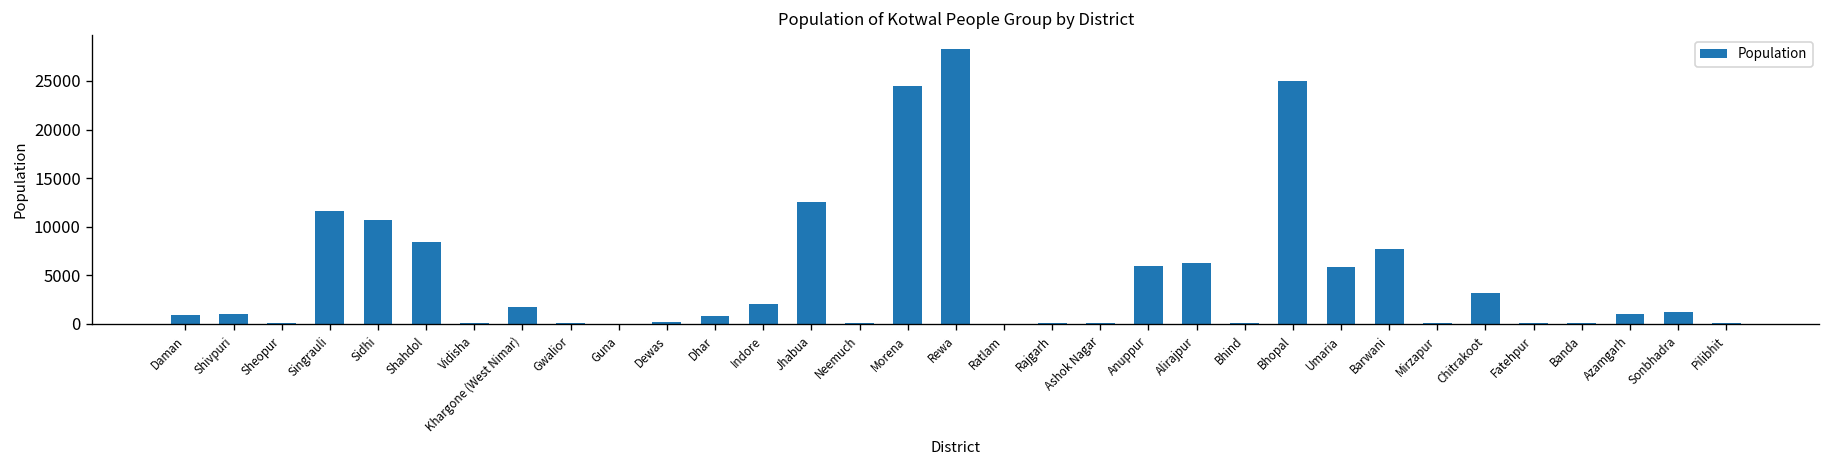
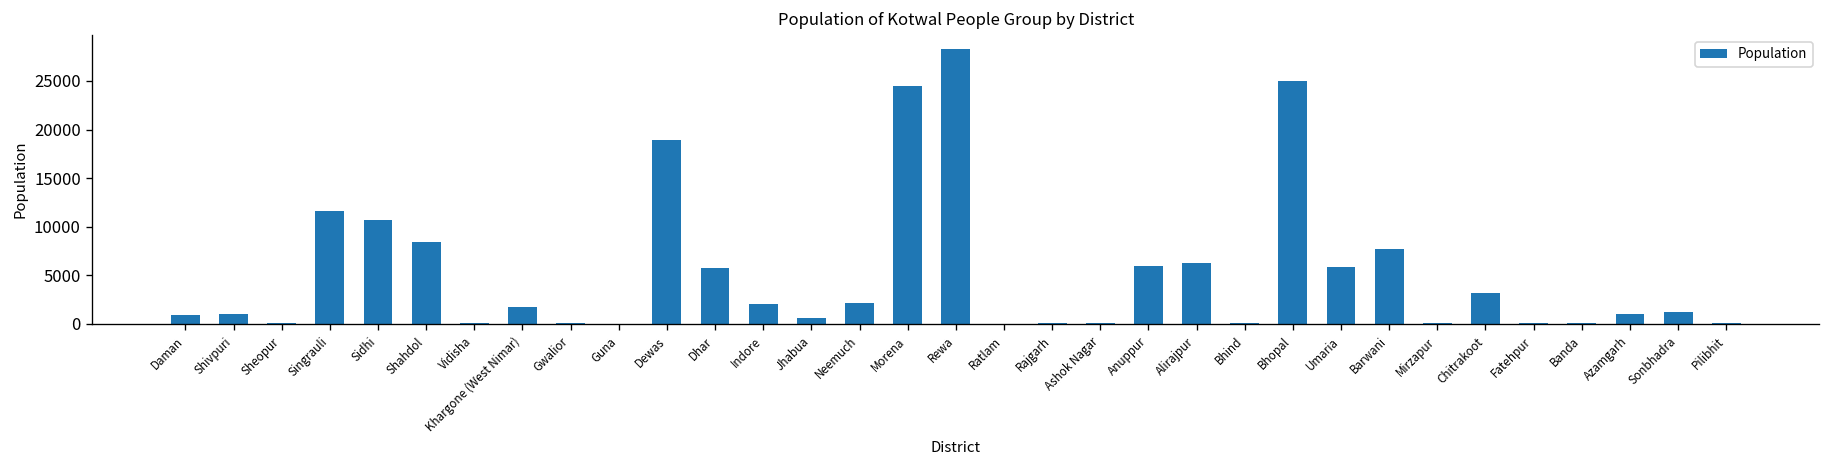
Dewas: 0 -> 19000
Dhar: 1000 -> 6000
Jhabua: 13000 -> 1000
Neemuch: 0 -> 2000
